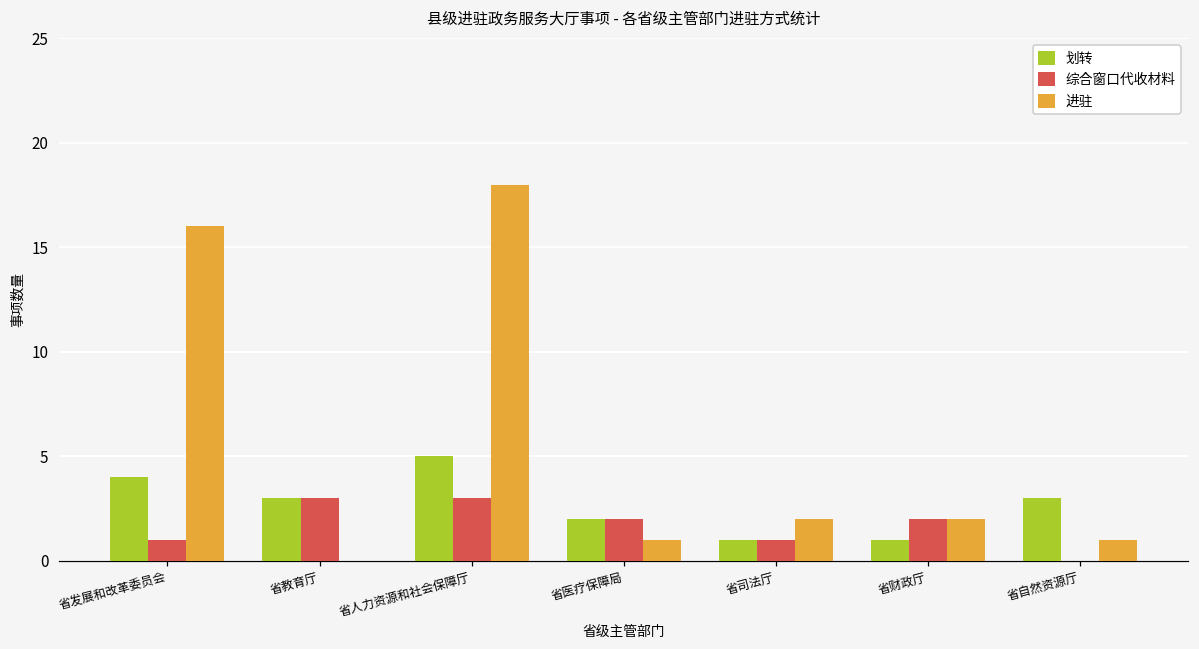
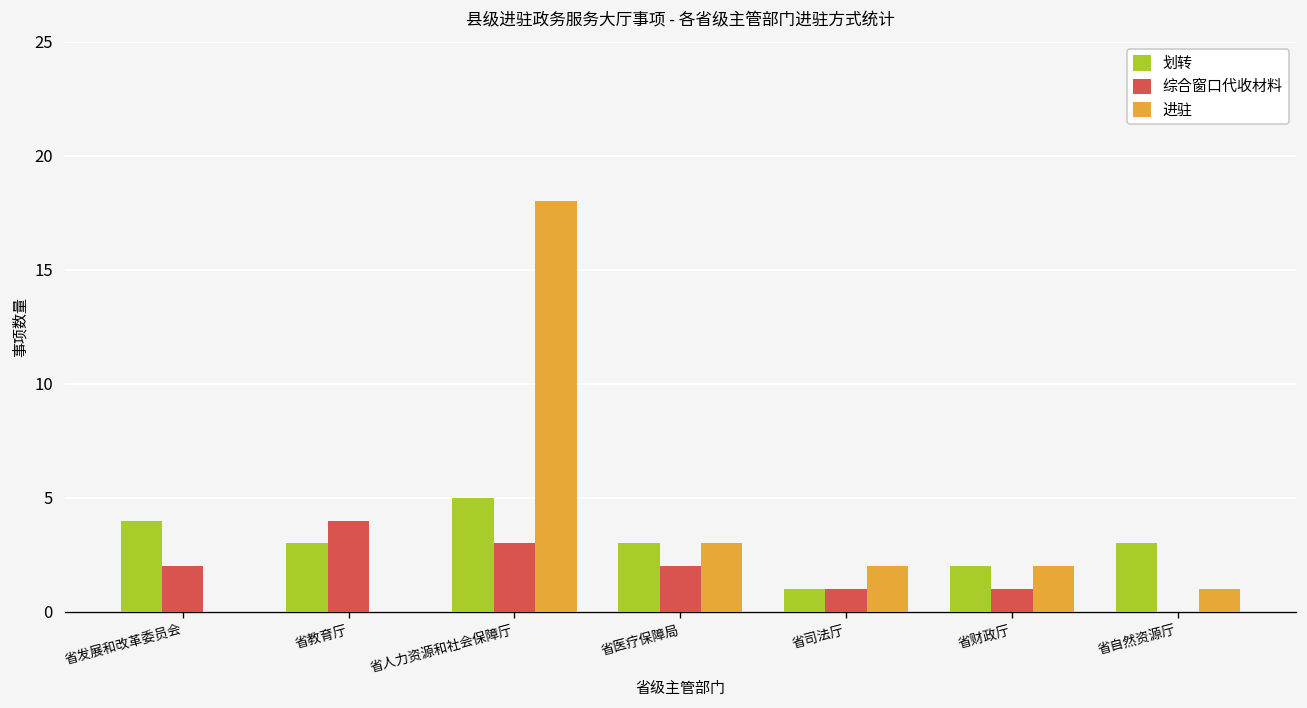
综合窗口代收材料, 省发展和改革委员会: 1 -> 2
进驻, 省发展和改革委员会: 16 -> 0
综合窗口代收材料, 省教育厅: 3 -> 4
划转, 省医疗保障局: 2 -> 3
进驻, 省医疗保障局: 1 -> 3
划转, 省财政厅: 1 -> 2
综合窗口代收材料, 省财政厅: 2 -> 1
